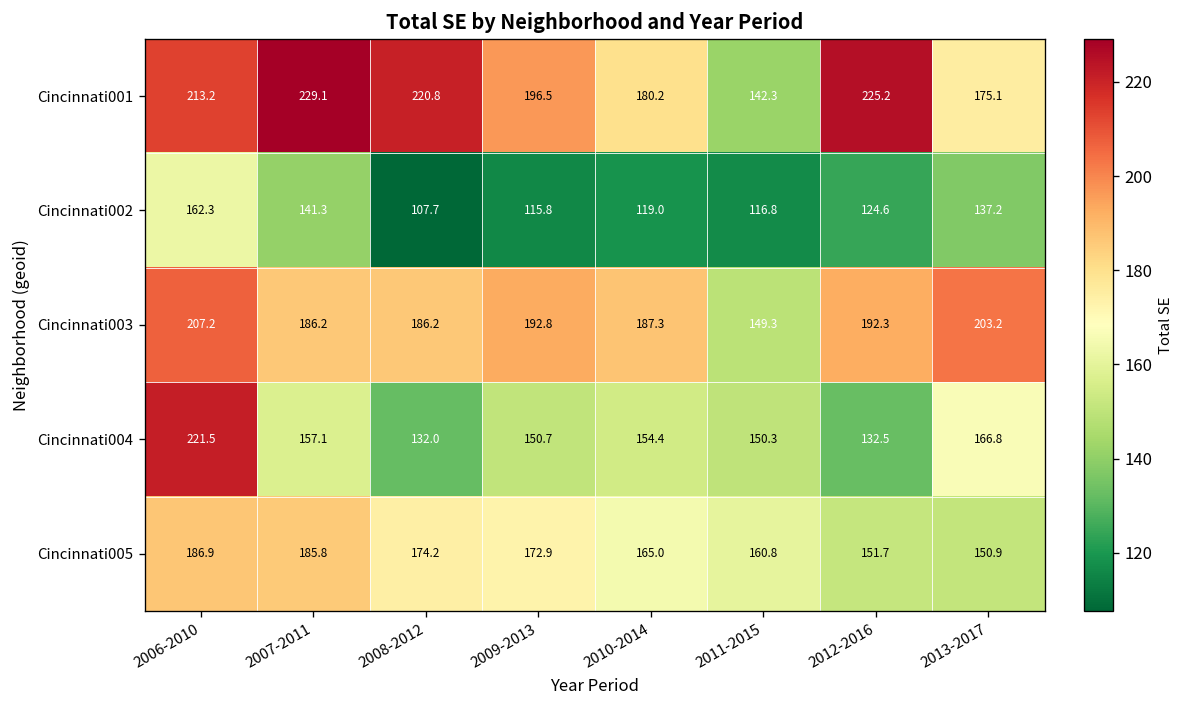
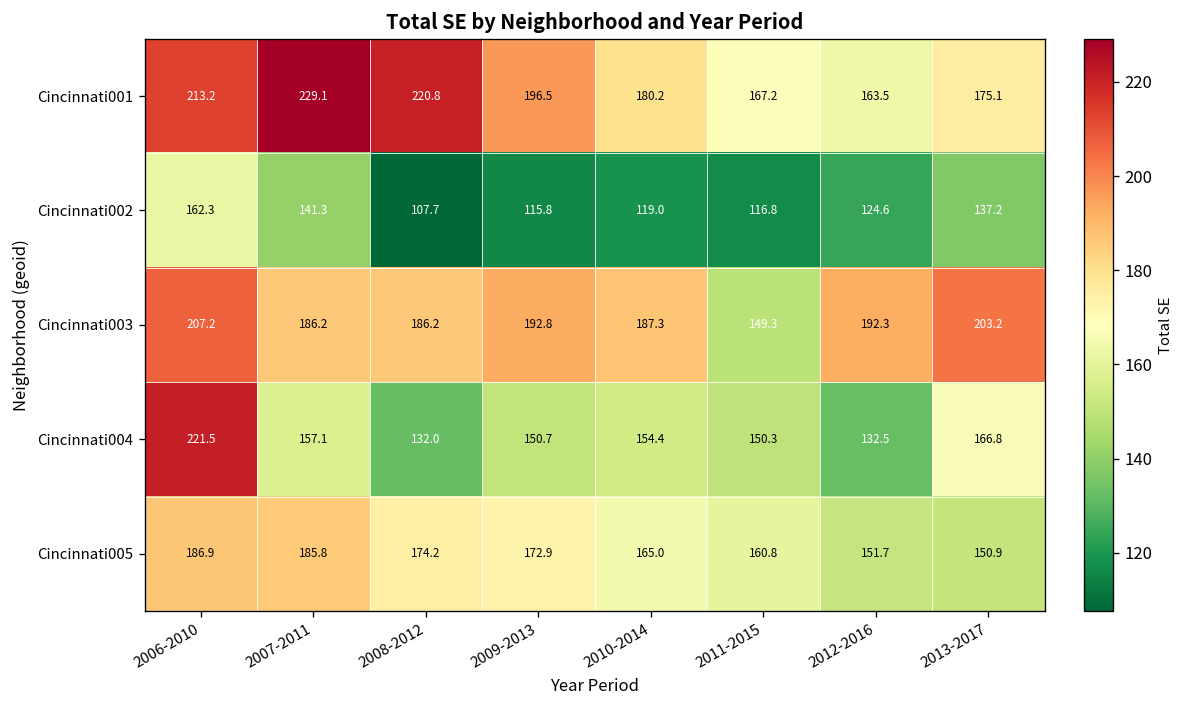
Cincinnati001, 2011-2015: 142.3 -> 167.2
Cincinnati001, 2012-2016: 225.2 -> 163.5
